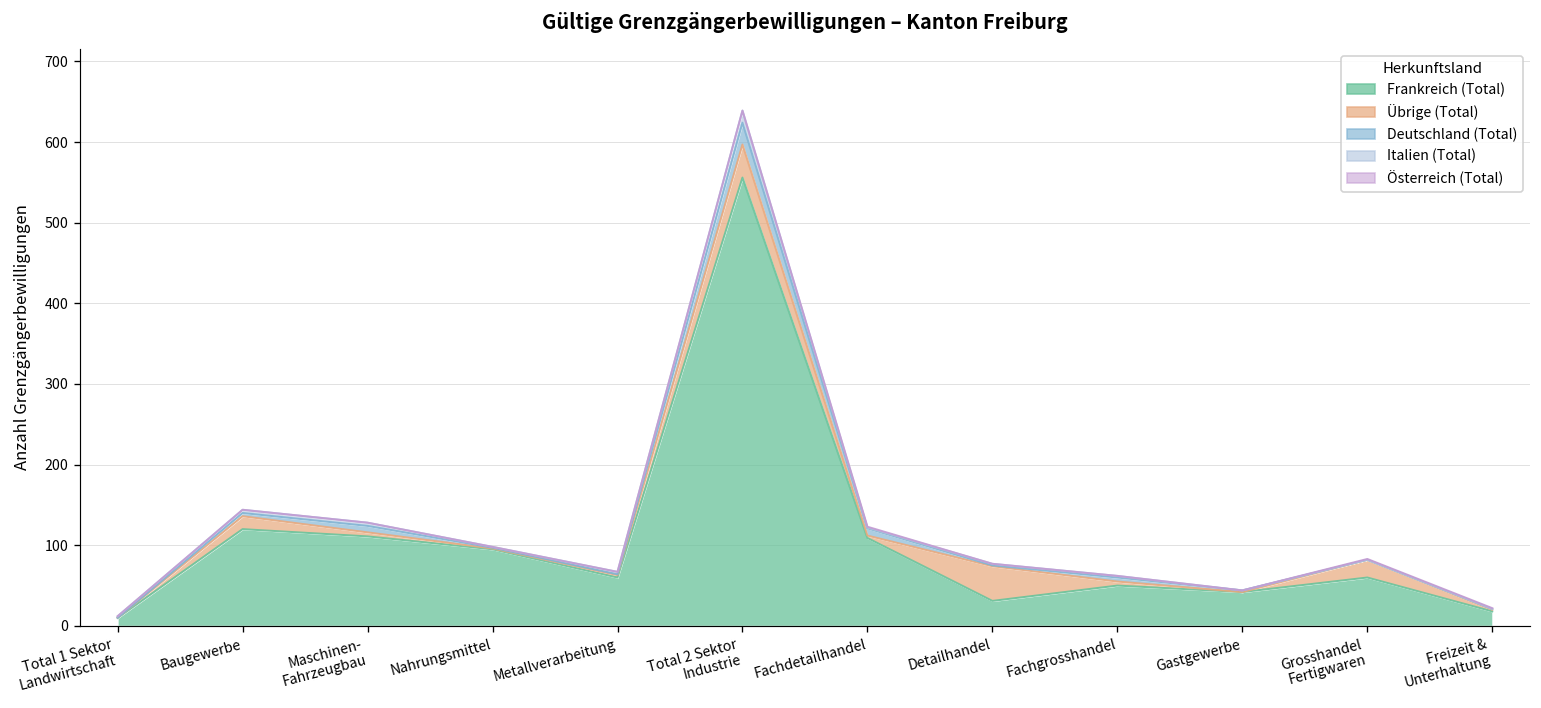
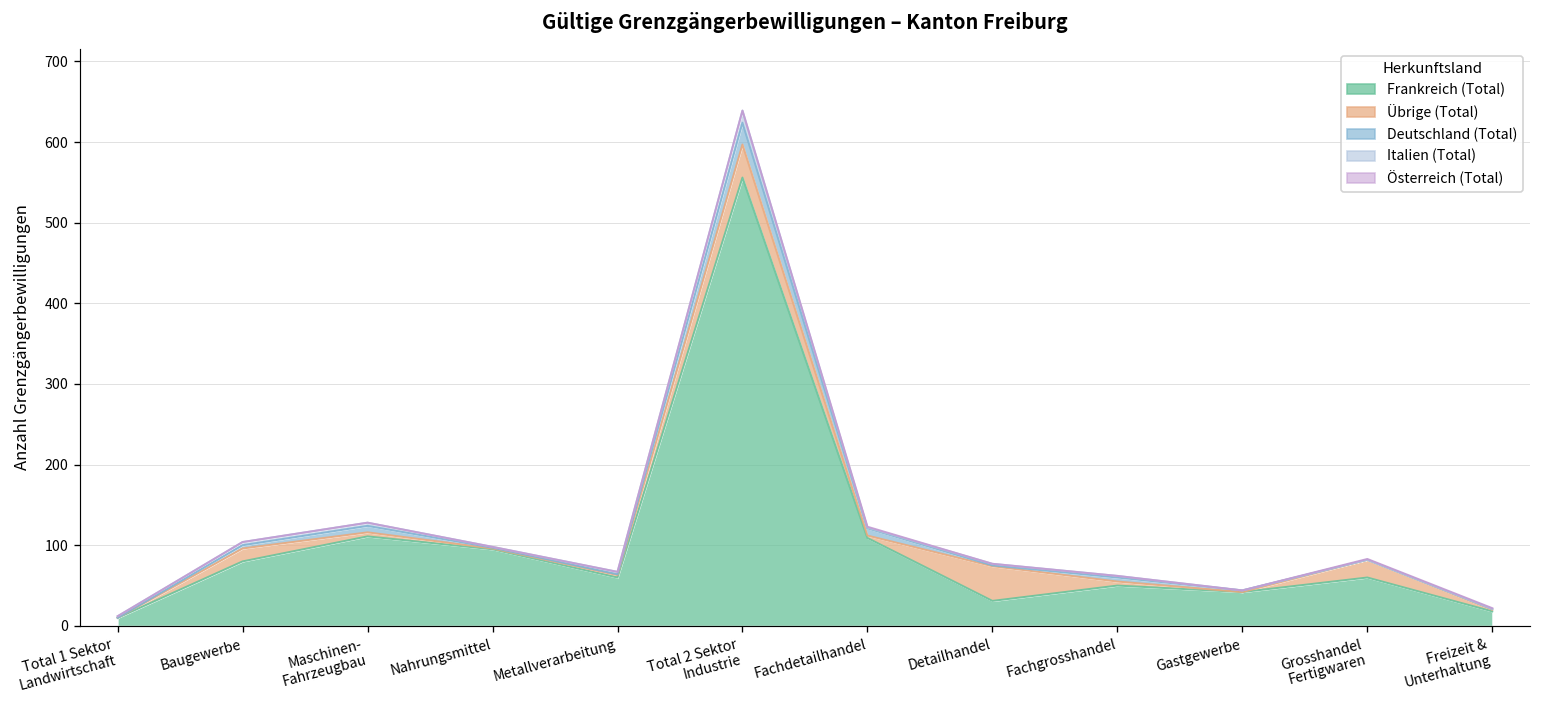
Frankreich (Total), Baugewerbe: 120 -> 80
